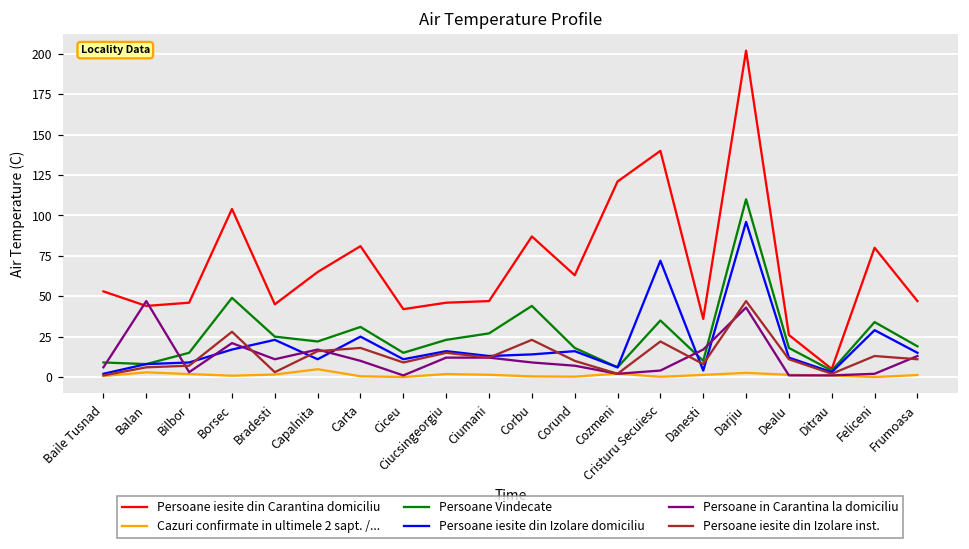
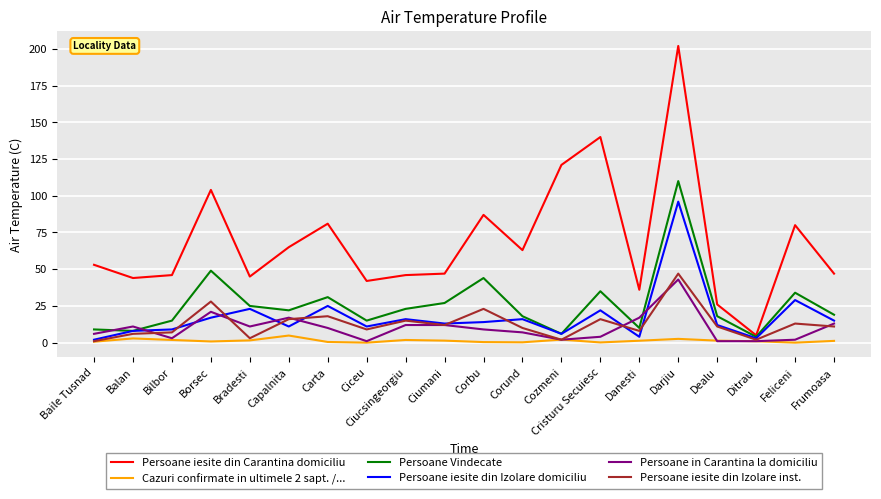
Persoane in Carantina la domiciliu, Balan: 47 -> 11
Persoane iesite din Izolare domiciliu, Cristuru Secuiesc: 72 -> 22
Persoane iesite din Izolare inst., Cristuru Secuiesc: 22 -> 16
